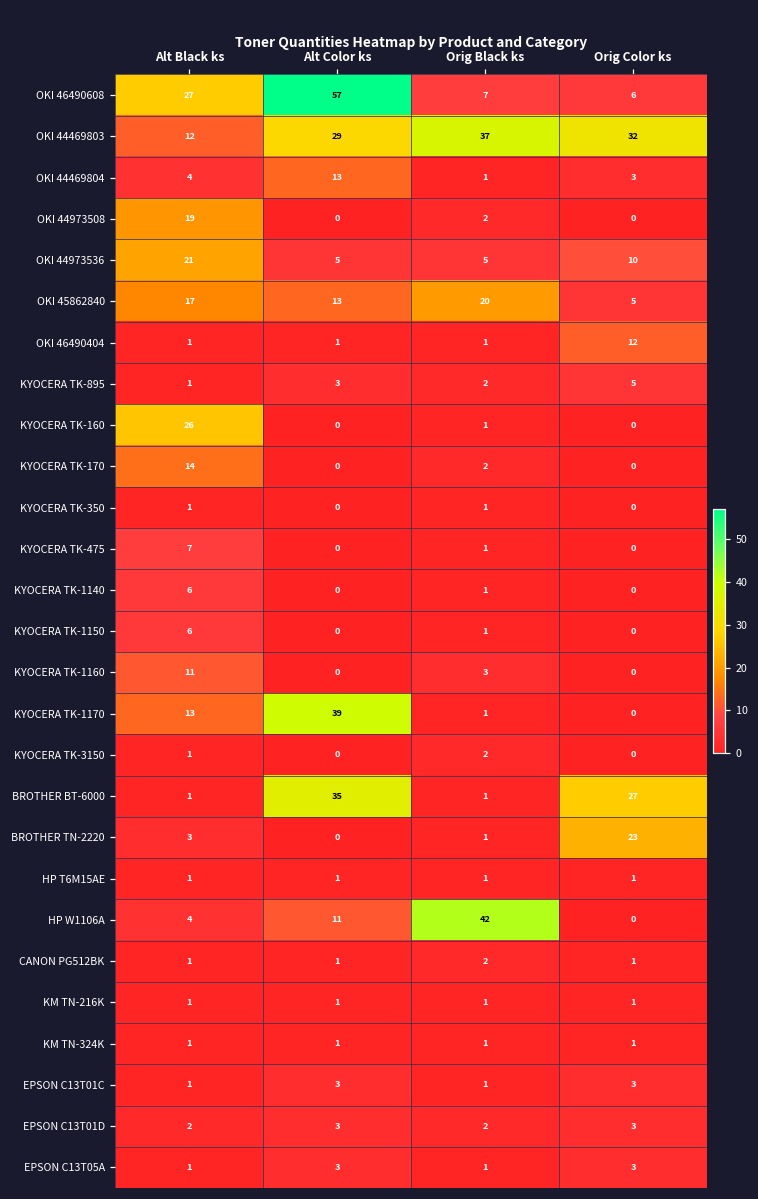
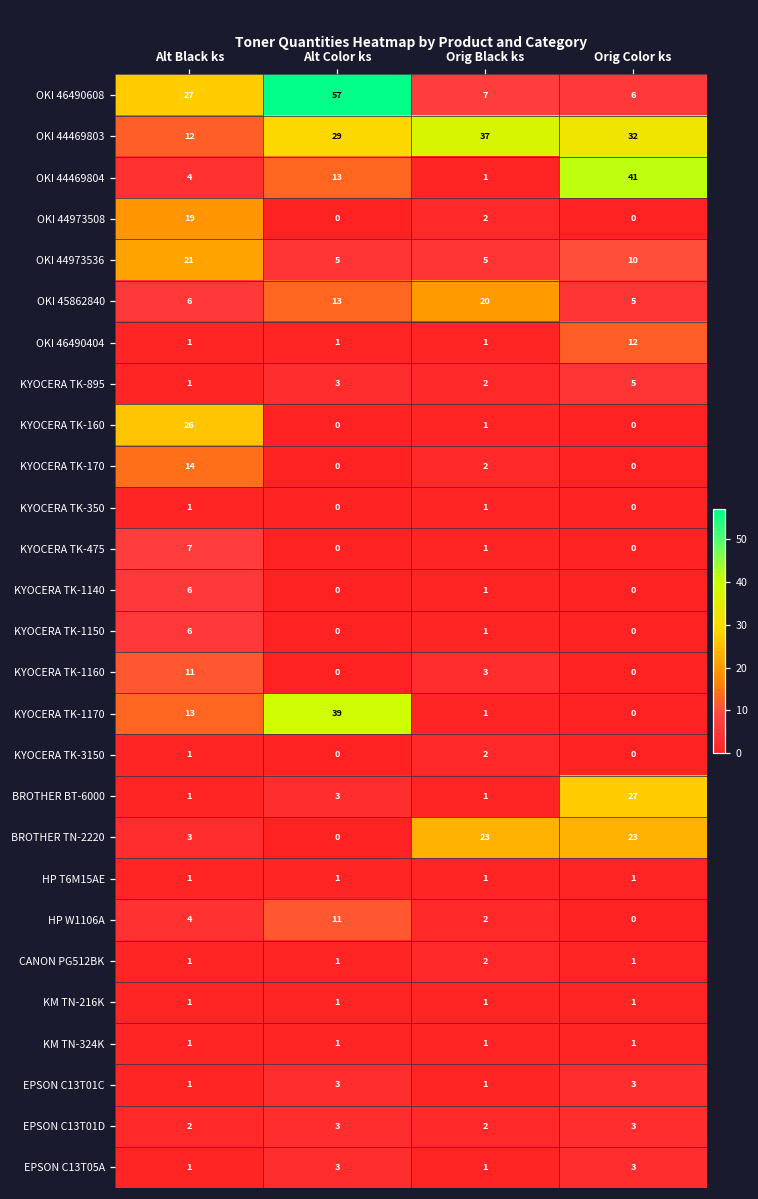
OKI 44469804, Orig Color ks: 3 -> 41
OKI 45862840, Alt Black ks: 17 -> 6
BROTHER BT-6000, Alt Color ks: 35 -> 3
BROTHER TN-2220, Orig Black ks: 1 -> 23
HP W1106A, Orig Black ks: 42 -> 2
